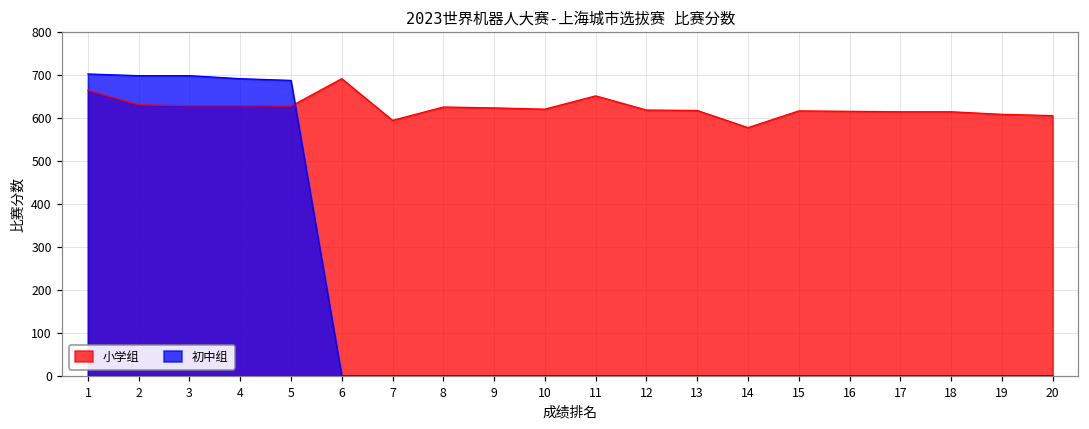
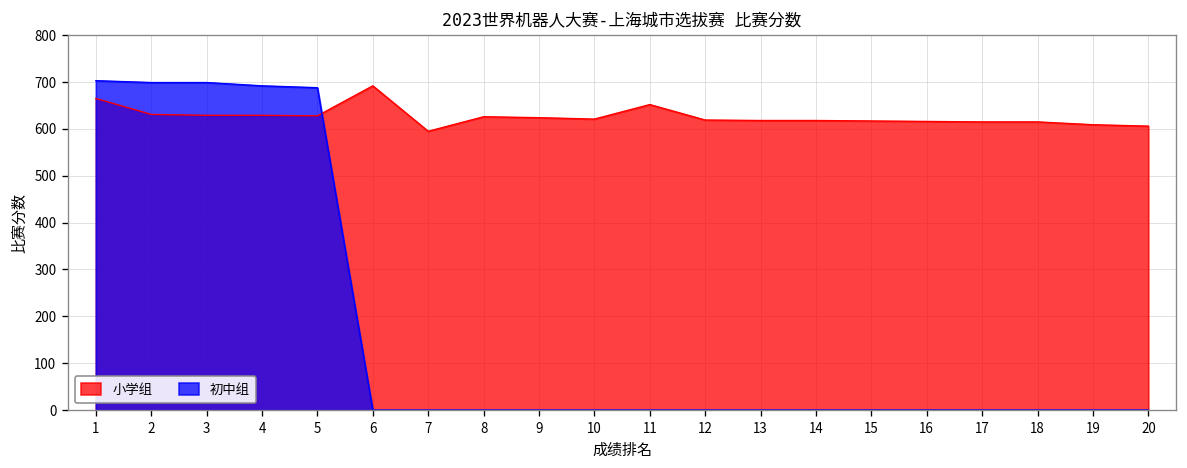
小学组, 14: 580 -> 620
